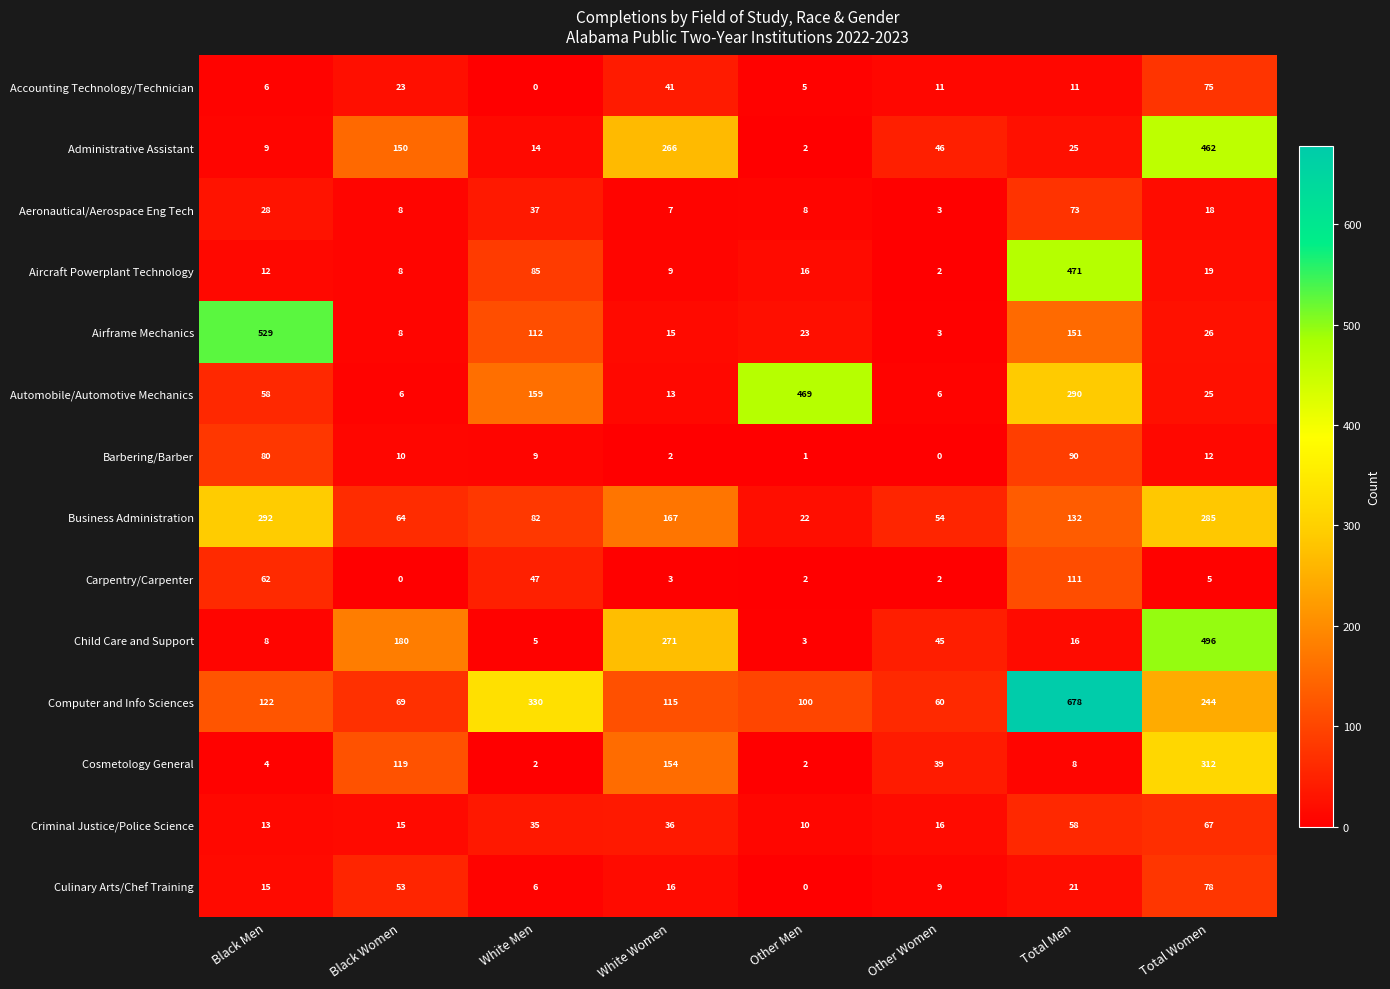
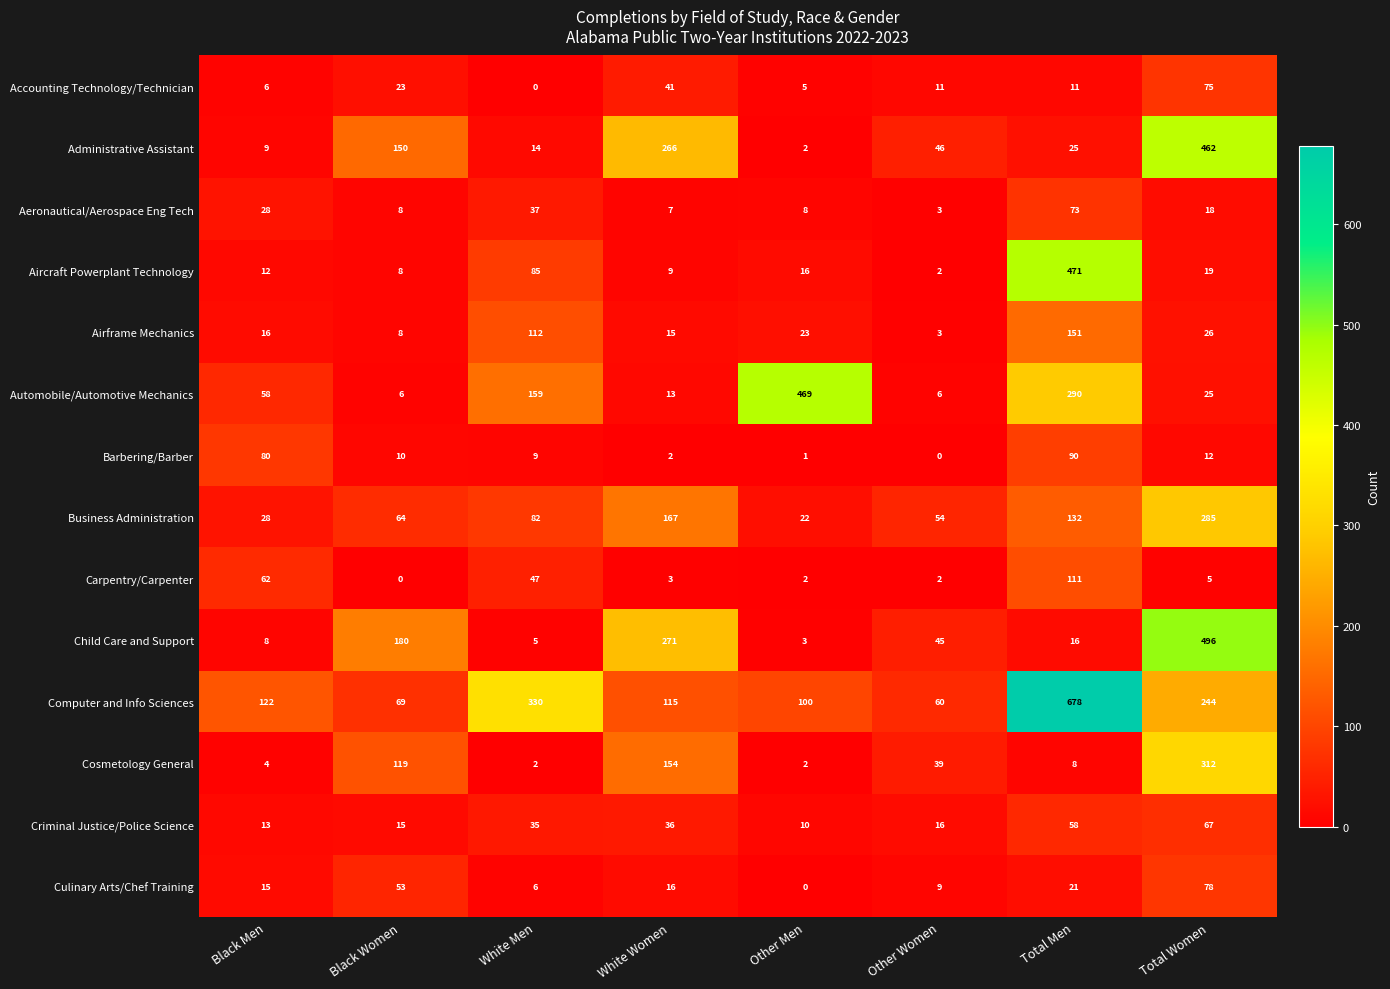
Airframe Mechanics, Black Men: 529 -> 16
Business Administration, Black Men: 292 -> 28
